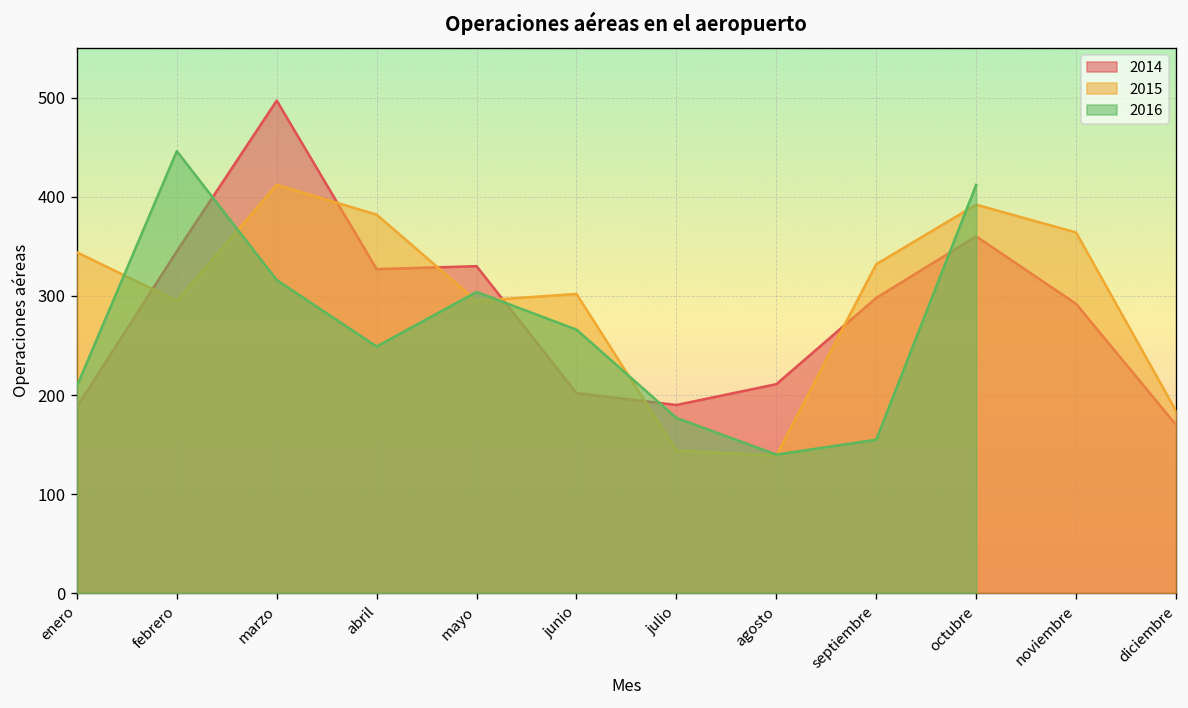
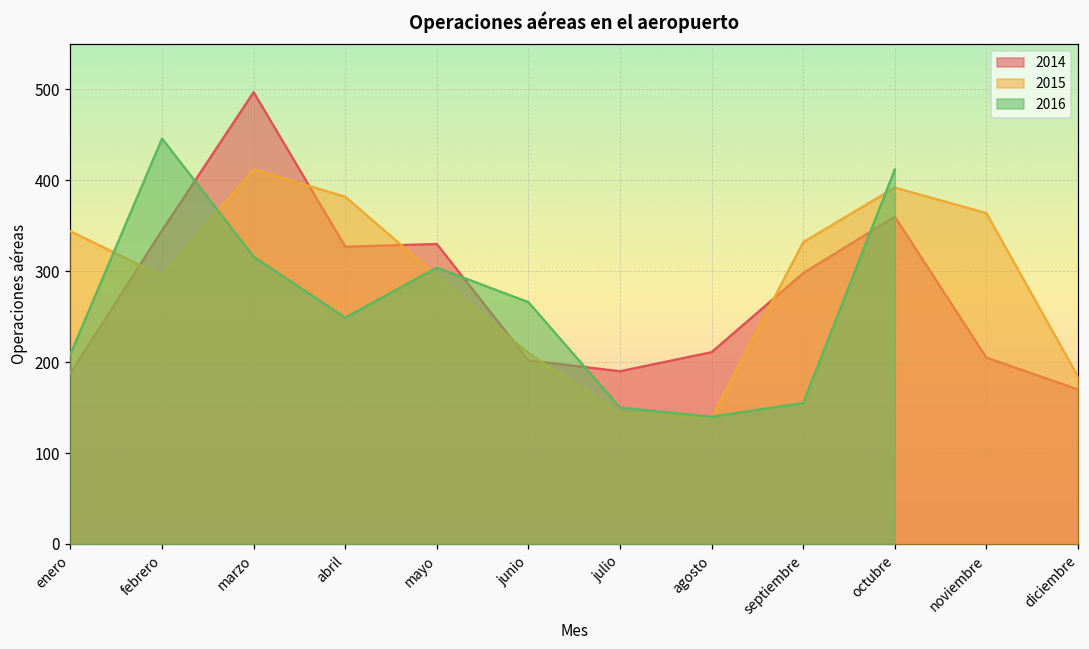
2015, junio: 300 -> 210
2016, julio: 180 -> 150
2014, noviembre: 290 -> 210
